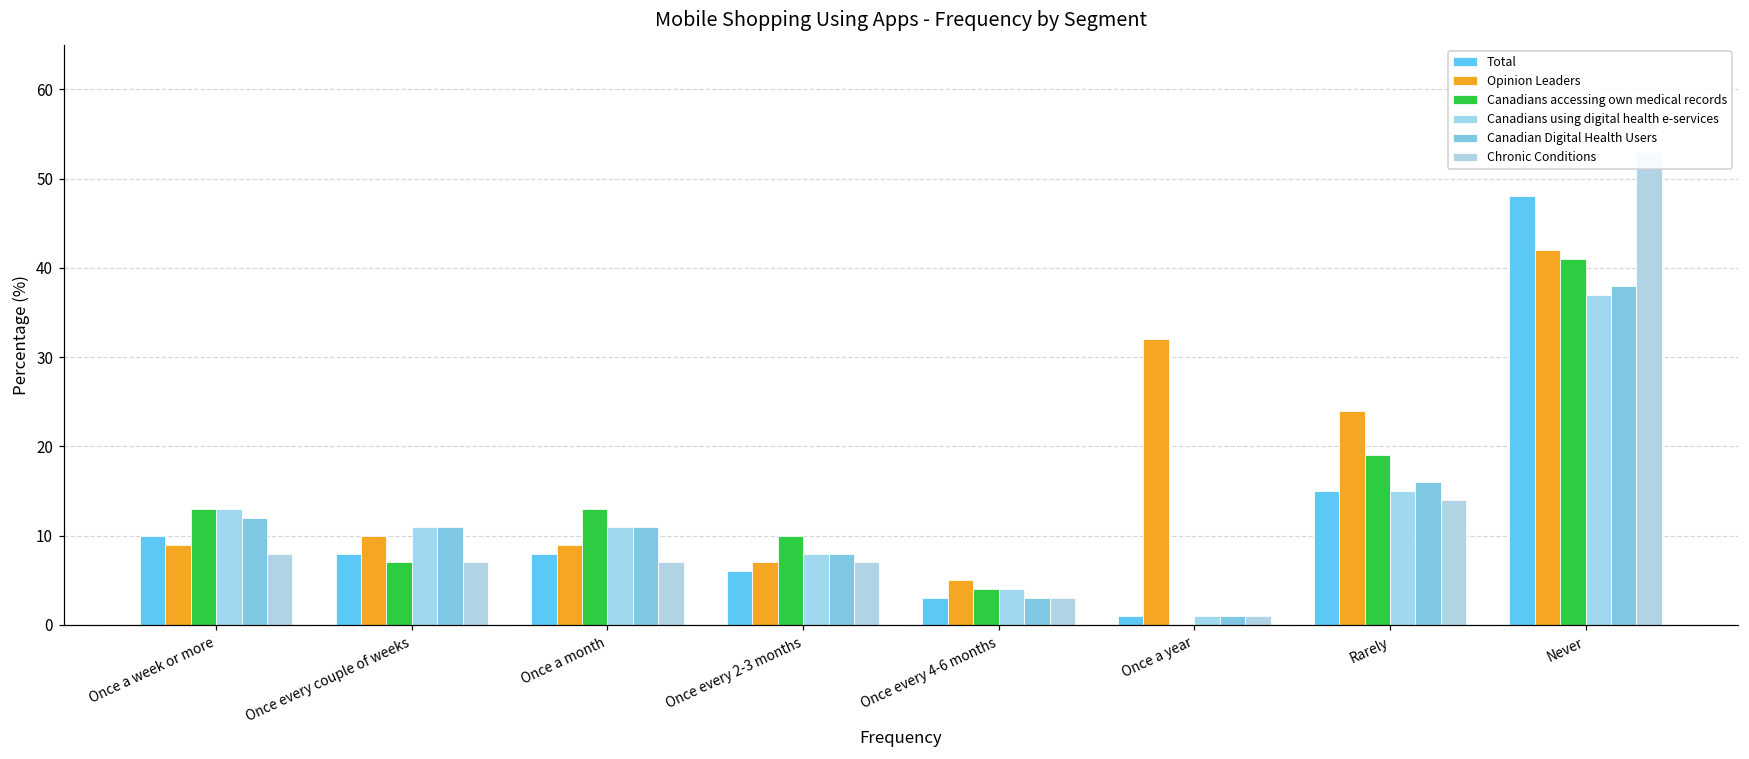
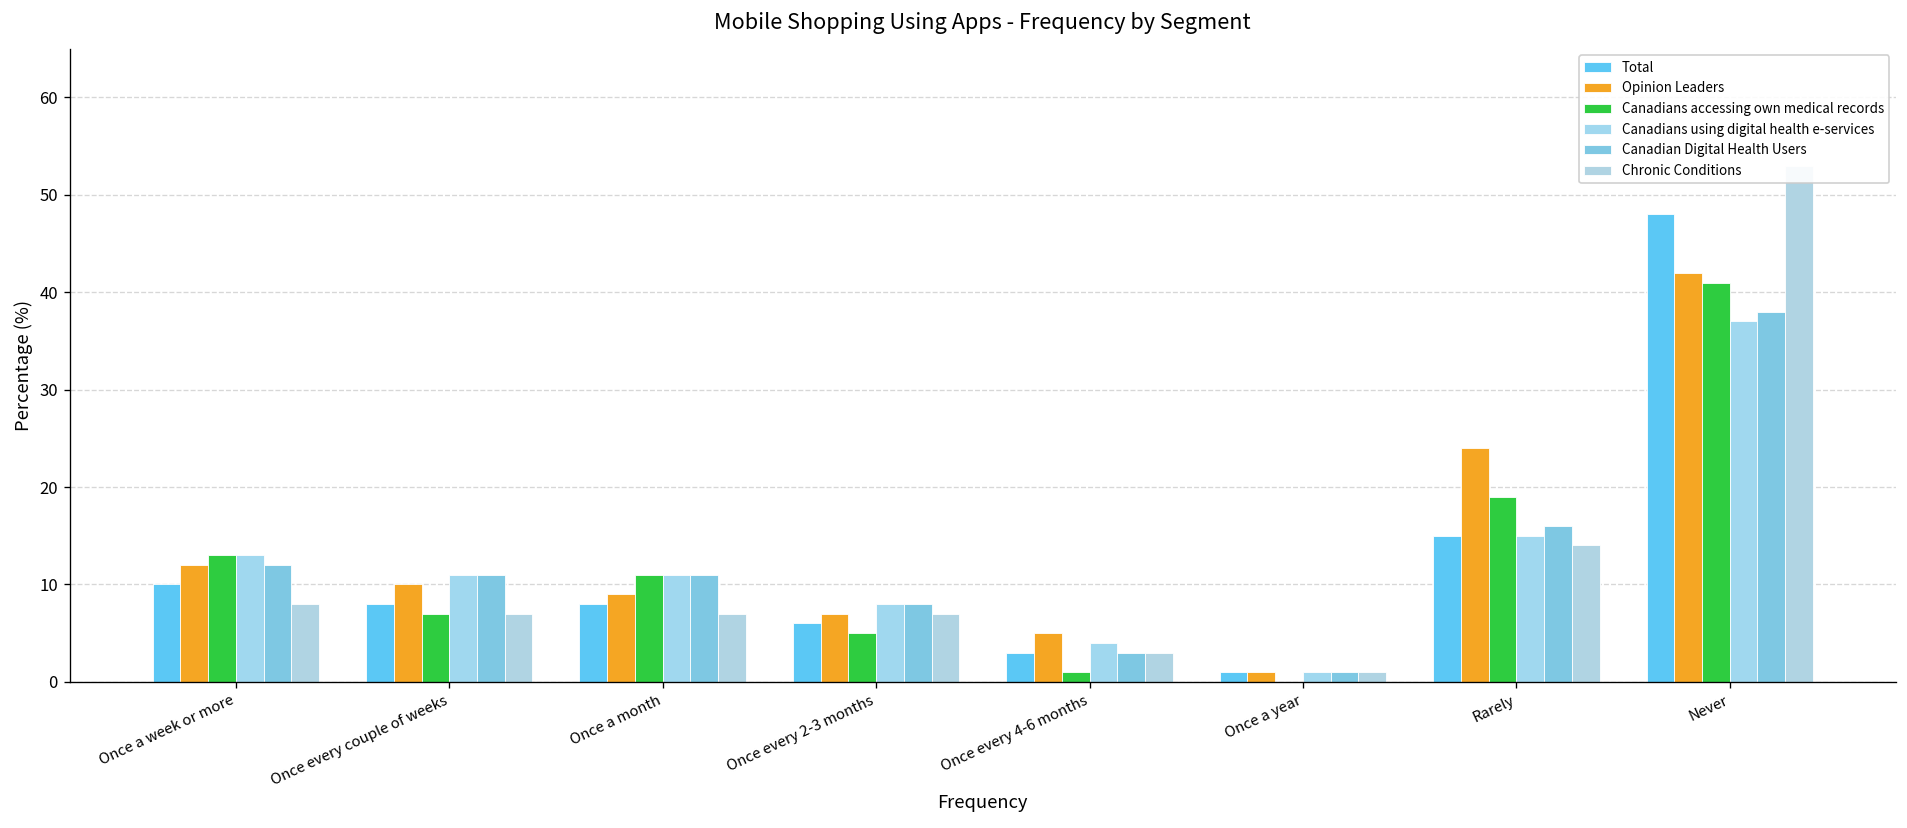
Opinion Leaders, Once a week or more: 9 -> 12
Canadians accessing own medical records, Once a month: 13 -> 11
Canadians accessing own medical records, Once every 2-3 months: 10 -> 5
Canadians accessing own medical records, Once every 4-6 months: 4 -> 1
Opinion Leaders, Once a year: 32 -> 1
